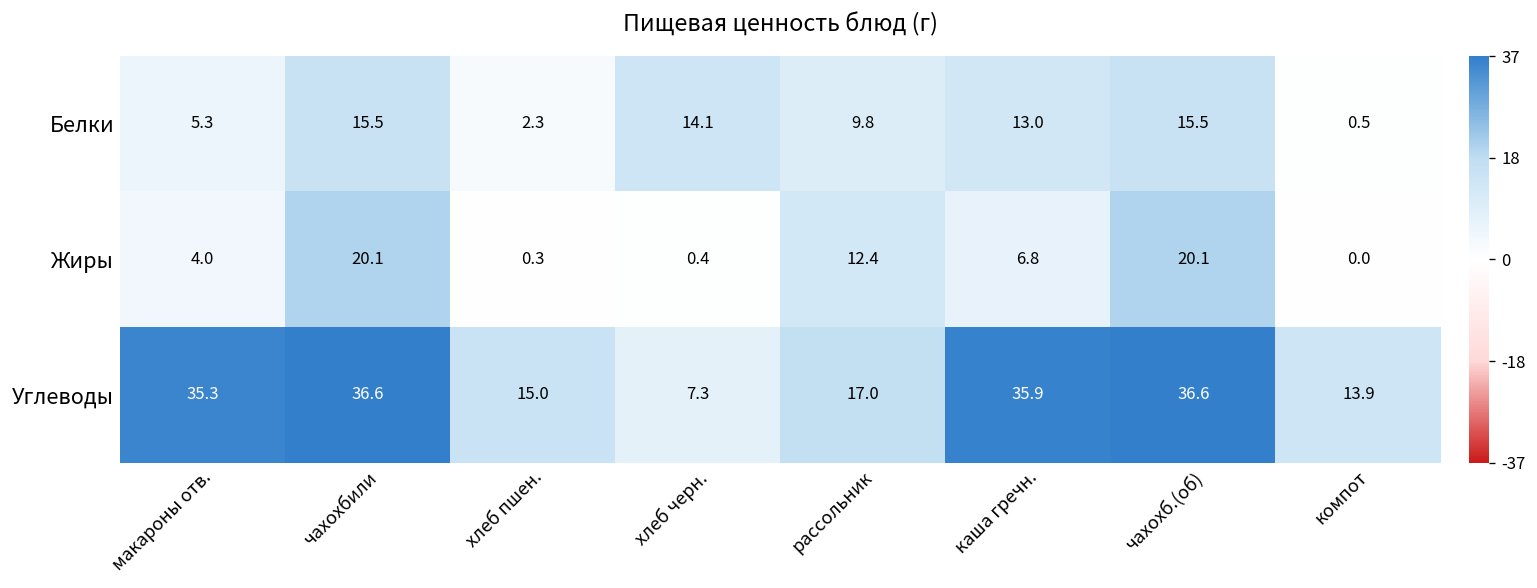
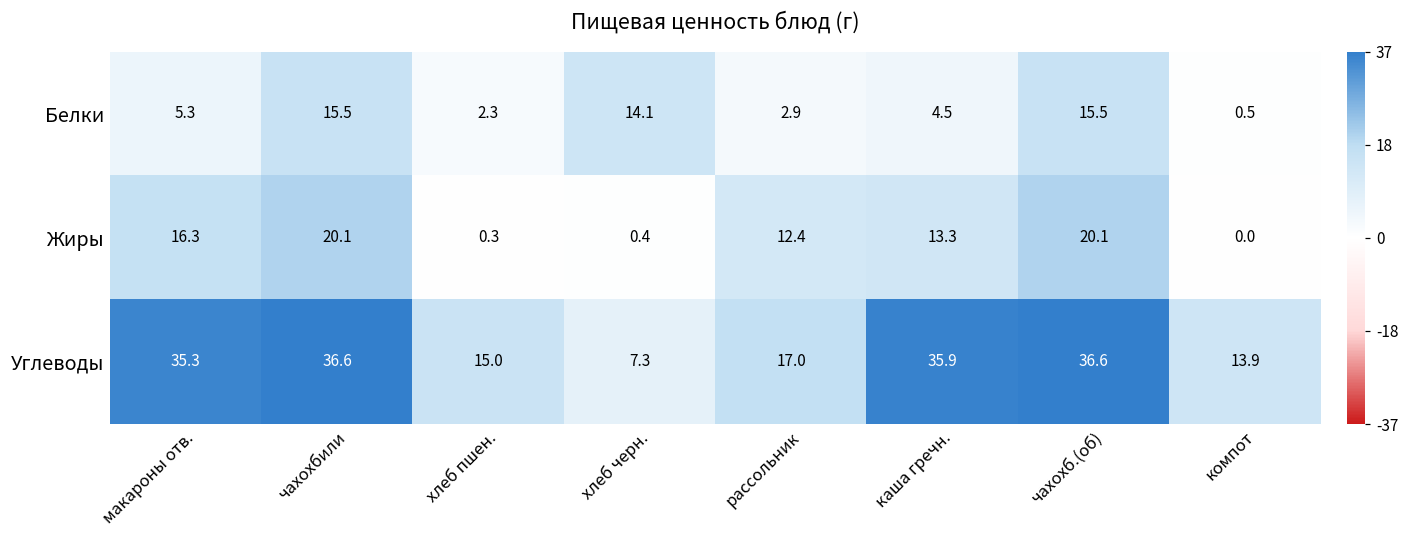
Белки, рассольник: 9.8 -> 2.9
Белки, каша гречн.: 13.0 -> 4.5
Жиры, макароны отв.: 4.0 -> 16.3
Жиры, каша гречн.: 6.8 -> 13.3
